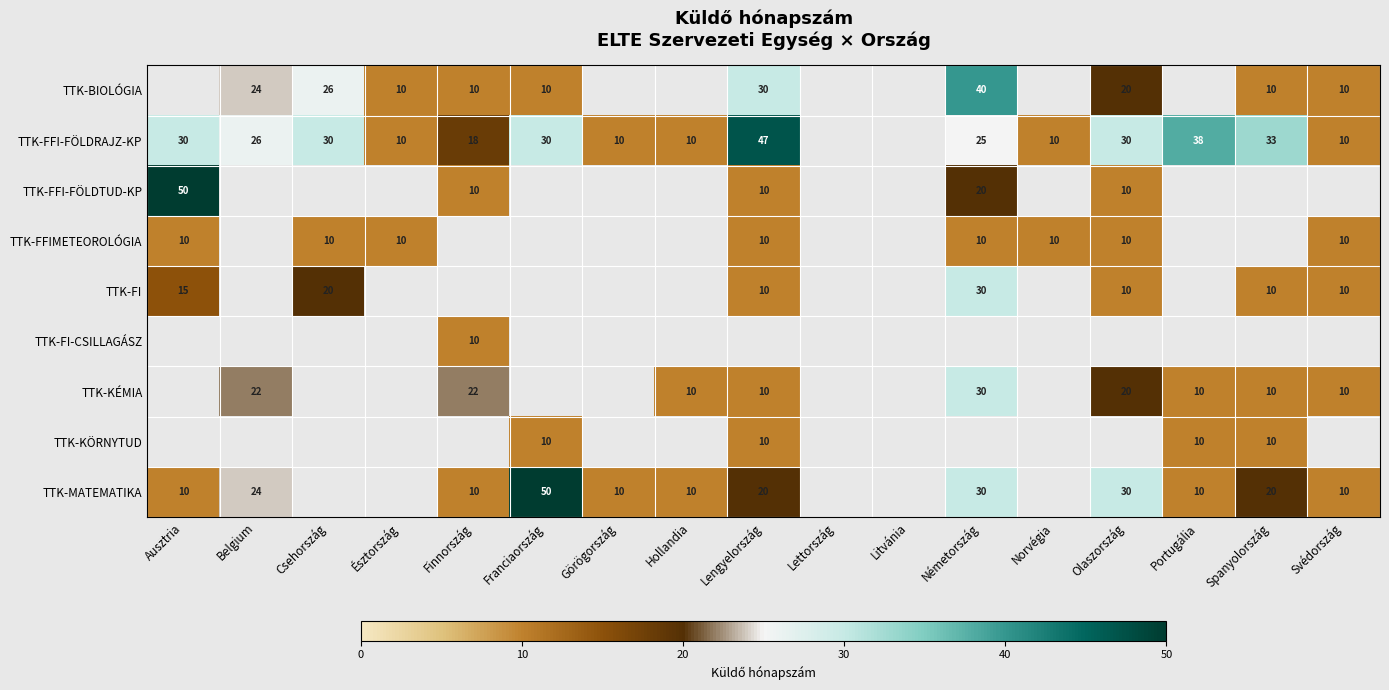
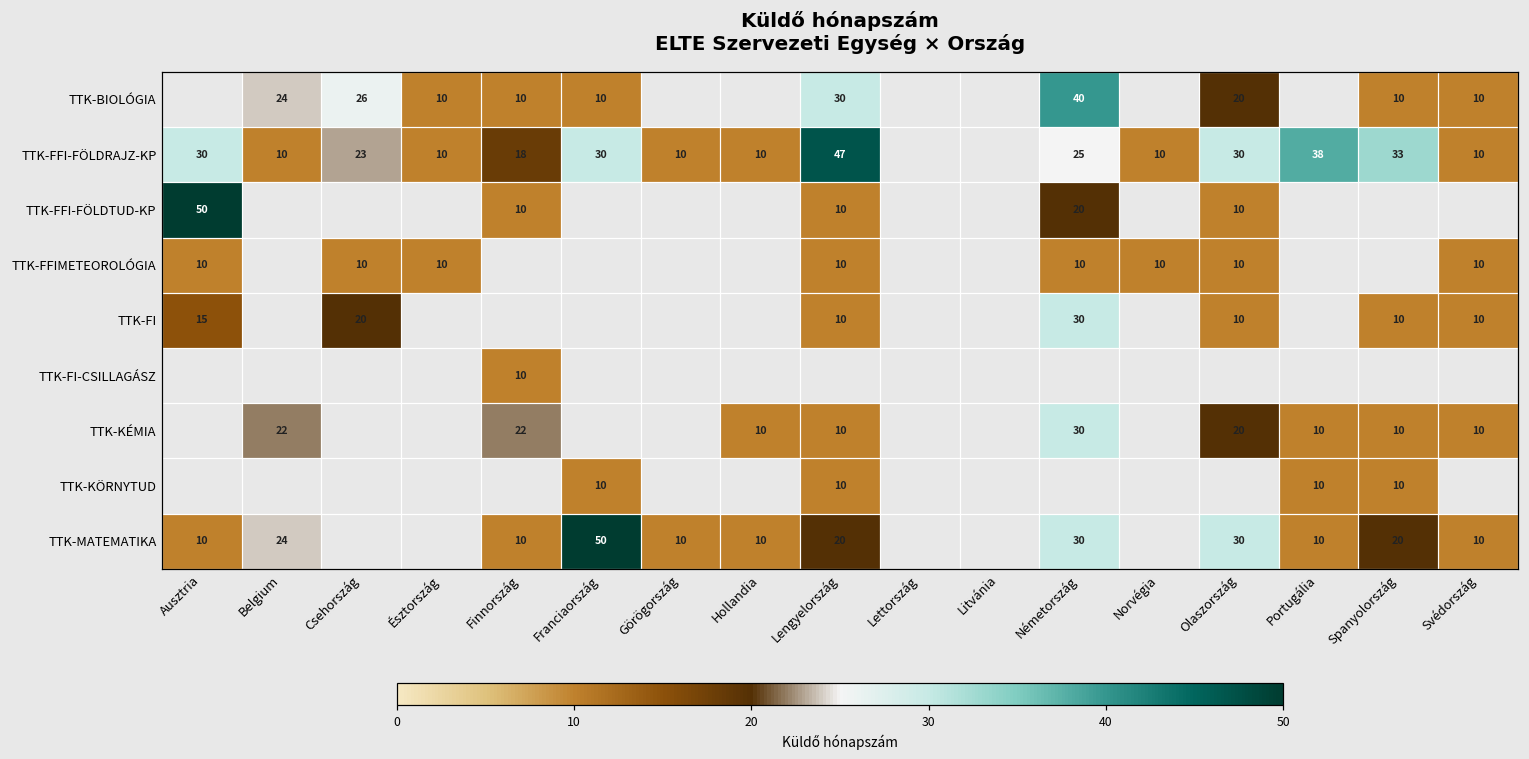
TTK-FFI-FÖLDRAJZ-KP, Belgium: 26 -> 10
TTK-FFI-FÖLDRAJZ-KP, Csehország: 30 -> 23
